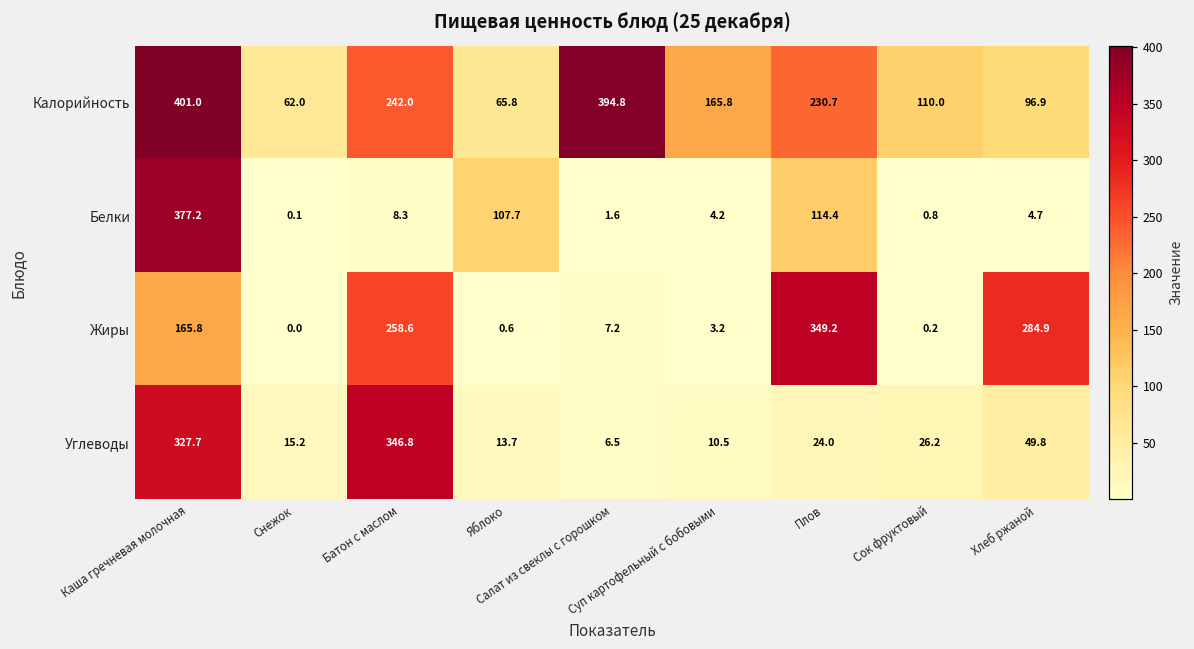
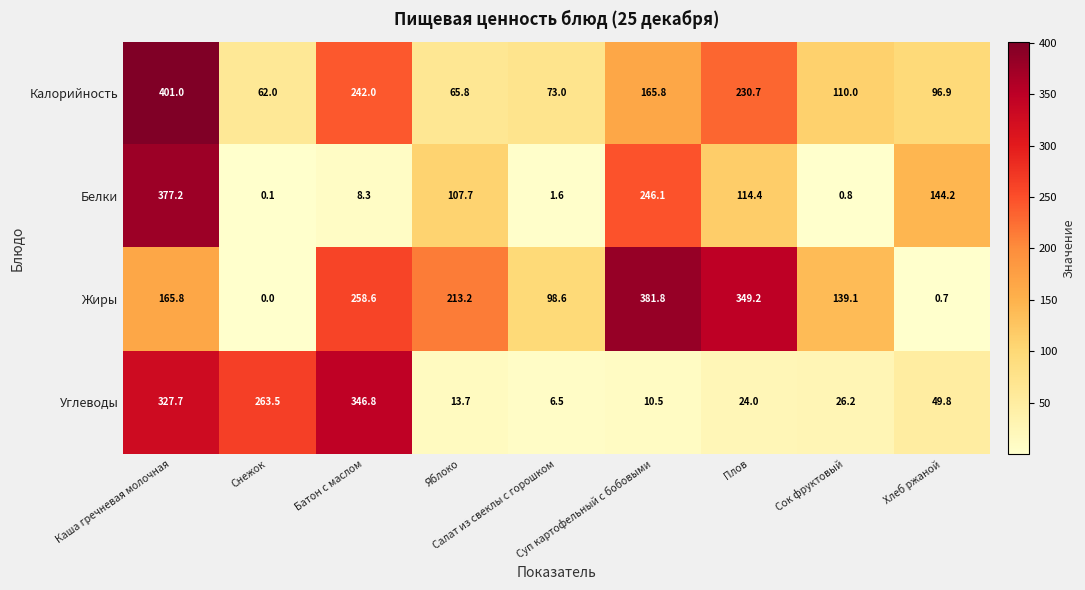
Калорийность, Салат из свеклы с горошком: 394.8 -> 73.0
Белки, Суп картофельный с бобовыми: 4.2 -> 246.1
Белки, Хлеб ржаной: 4.7 -> 144.2
Жиры, Яблоко: 0.6 -> 213.2
Жиры, Салат из свеклы с горошком: 7.2 -> 98.6
Жиры, Суп картофельный с бобовыми: 3.2 -> 381.8
Жиры, Сок фруктовый: 0.2 -> 139.1
Жиры, Хлеб ржаной: 284.9 -> 0.7
Углеводы, Снежок: 15.2 -> 263.5
